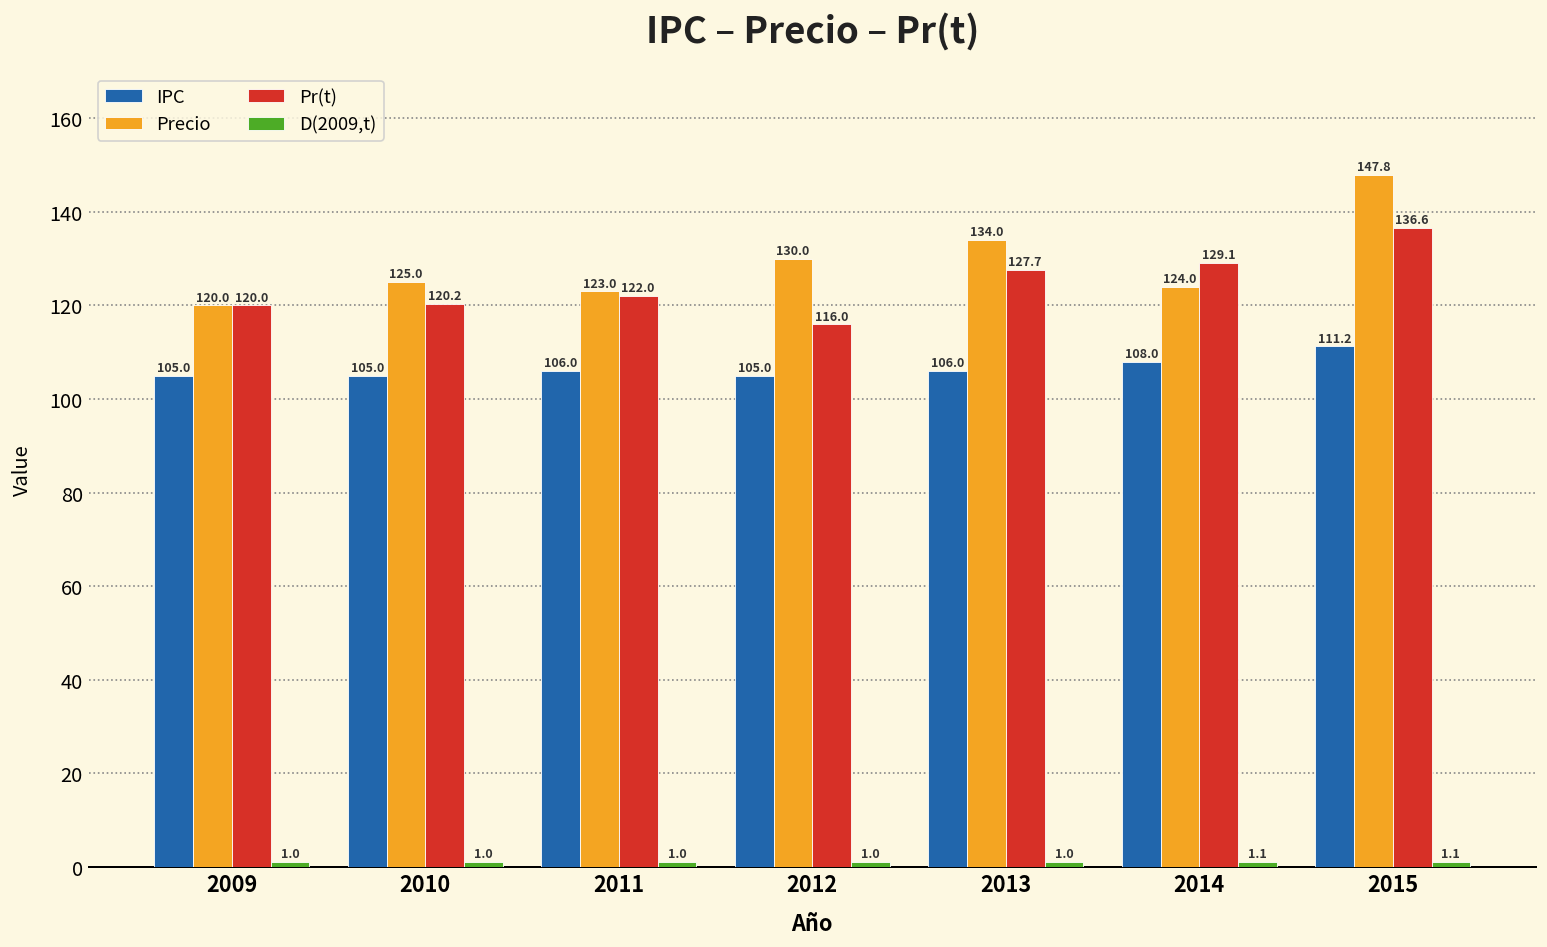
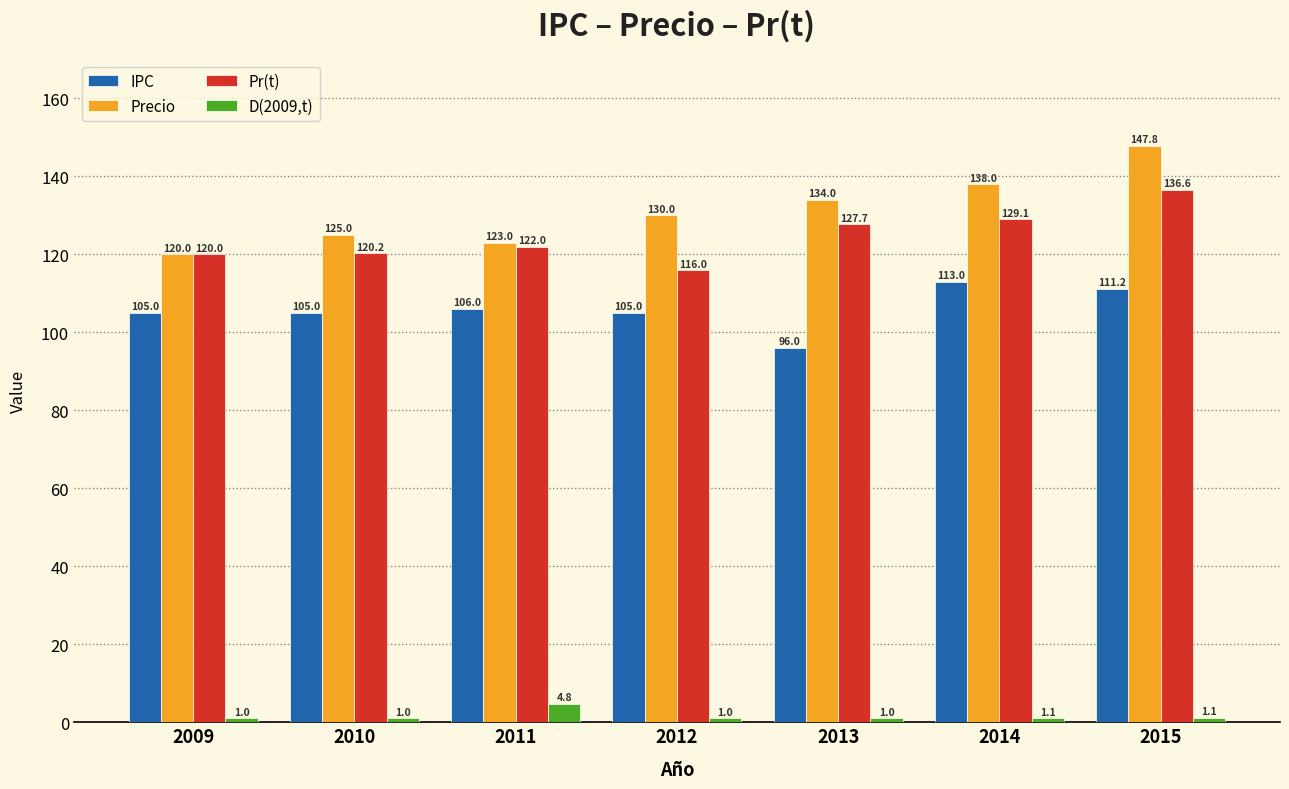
D(2009,t), 2011: 1.0 -> 4.8
IPC, 2013: 106.0 -> 96.0
IPC, 2014: 108.0 -> 113.0
Precio, 2014: 124.0 -> 138.0
